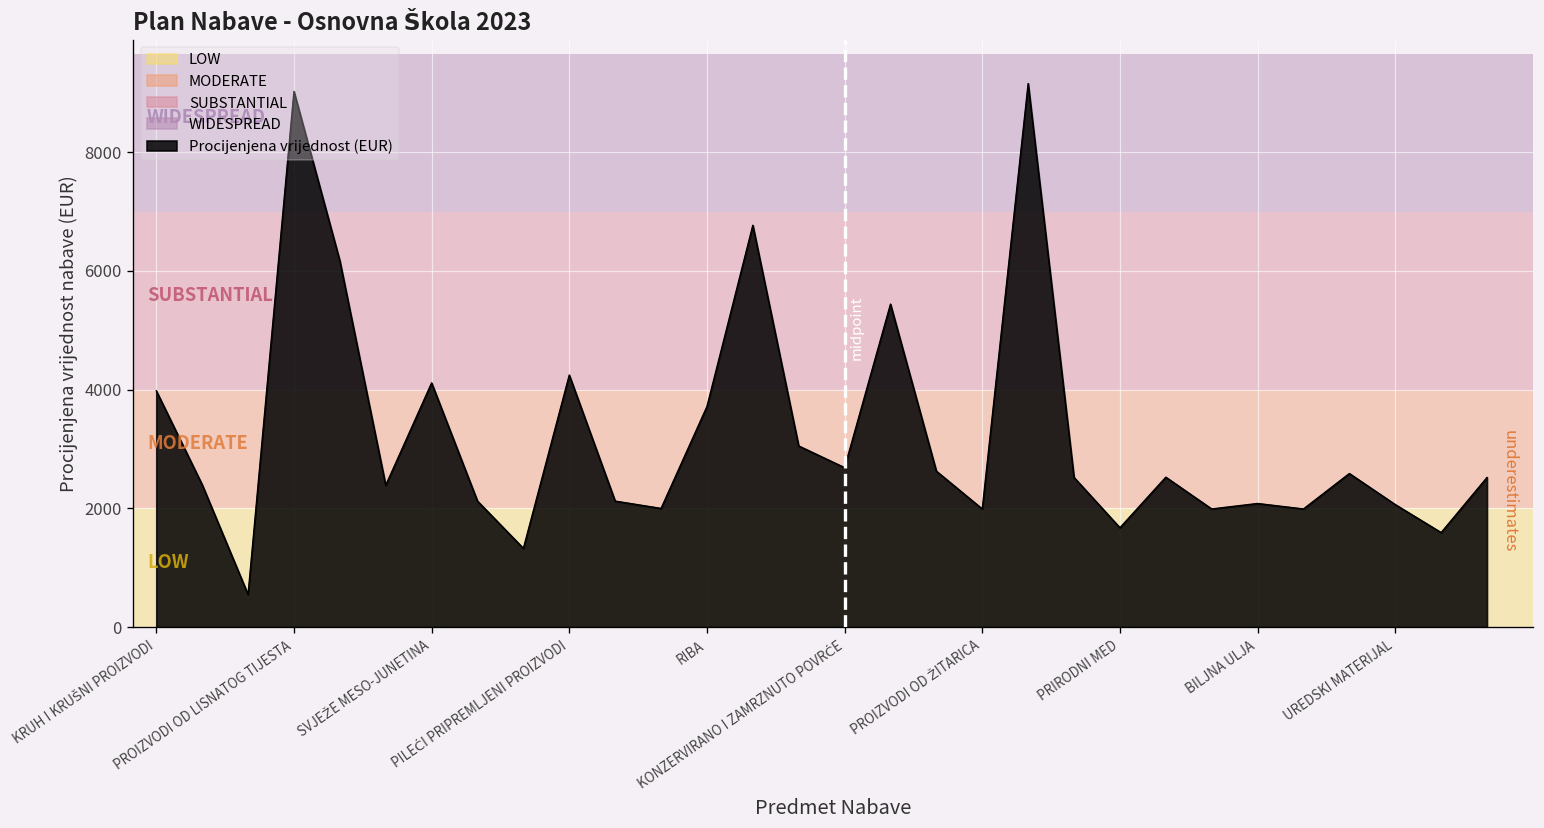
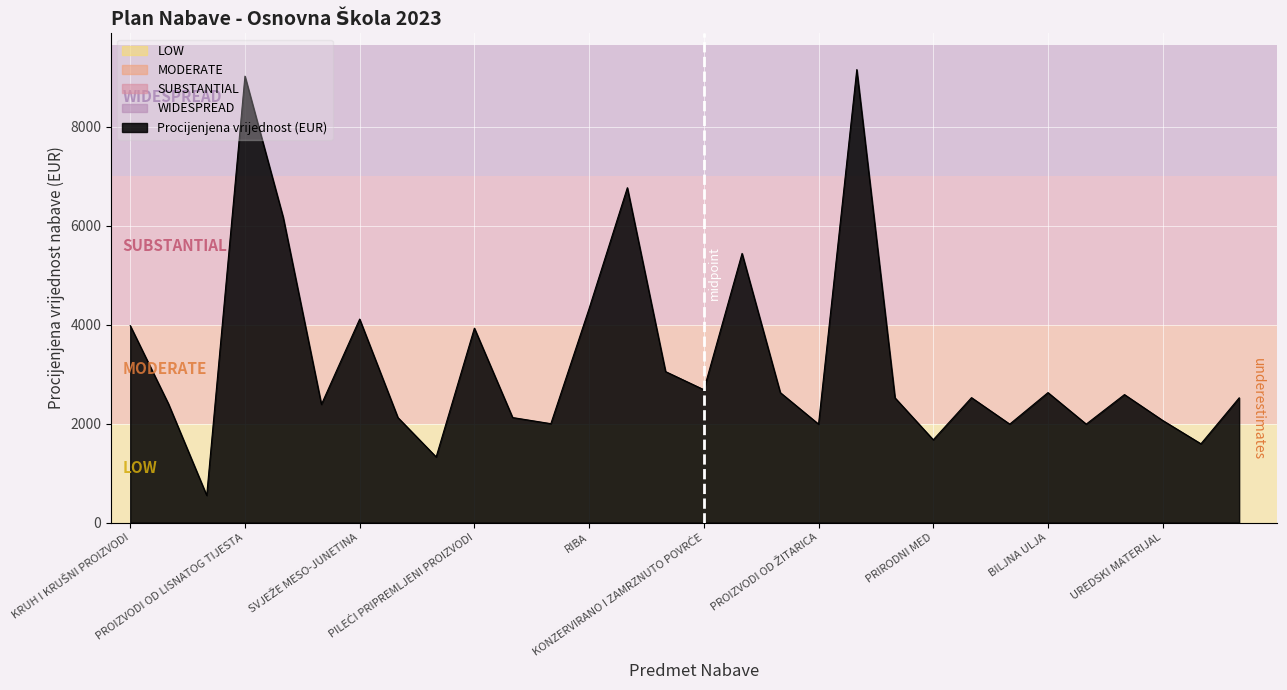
PILEĆI PRIPREMLJENI PROIZVODI: 4200 -> 3900
RIBA: 3700 -> 4300
BILJNA ULJA: 2100 -> 2600
